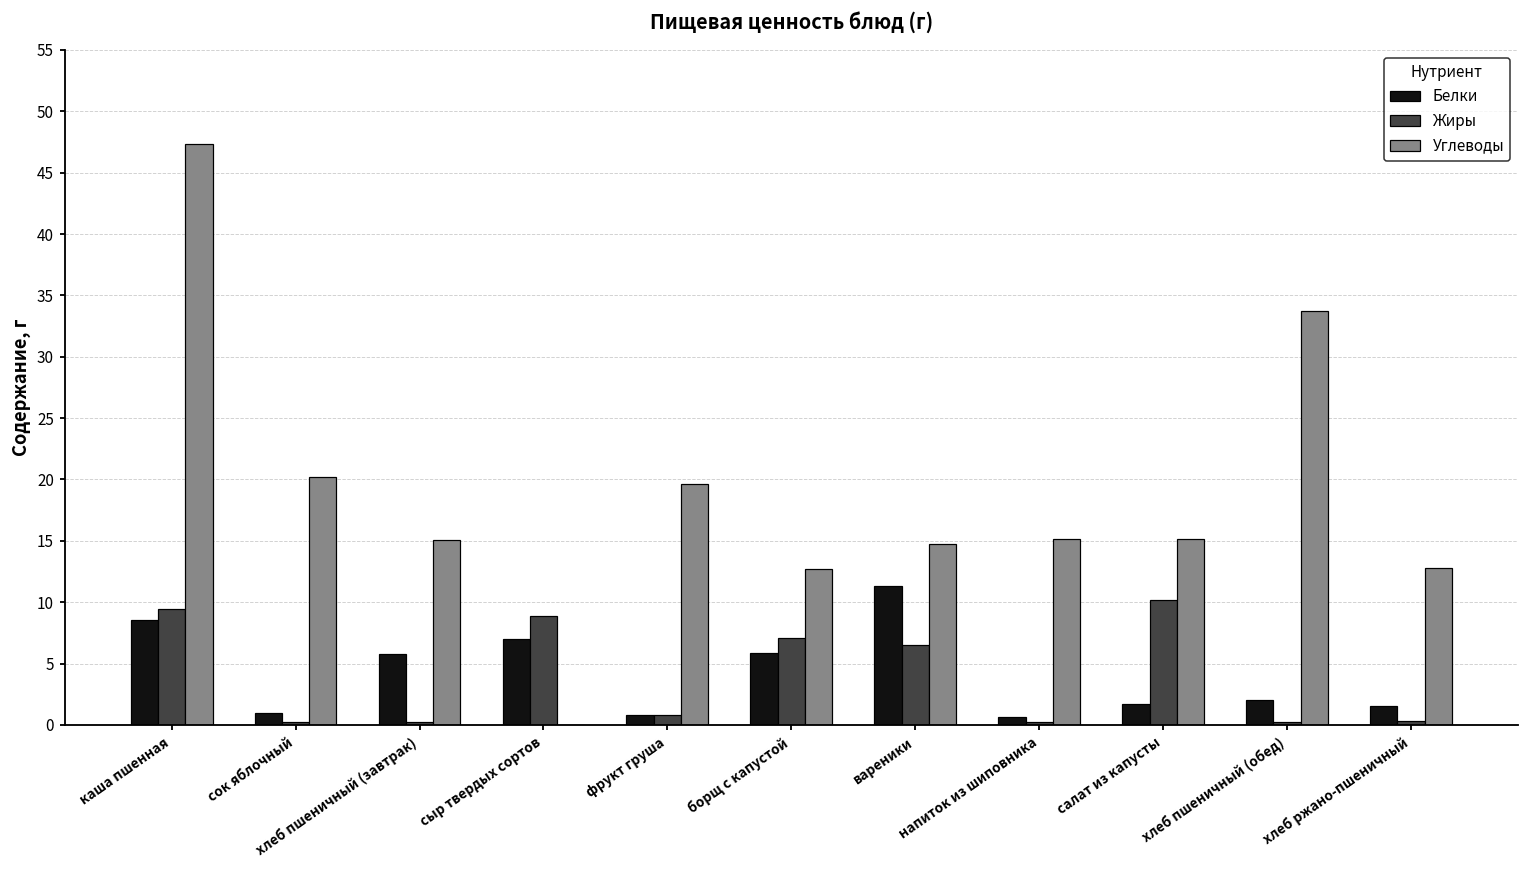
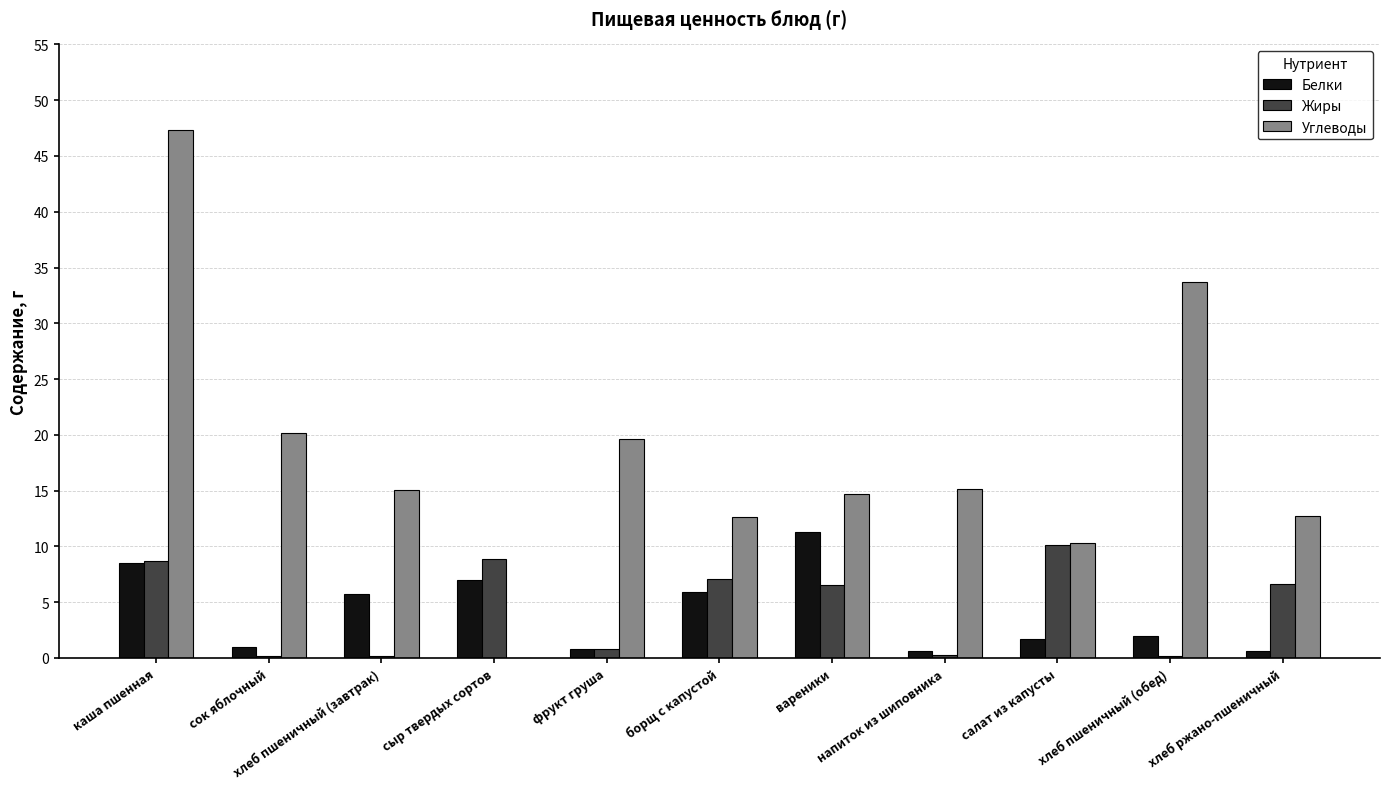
Жиры, каша пшенная: 9.5 -> 8.7
Углеводы, салат из капусты: 15.2 -> 10.3
Белки, хлеб ржано-пшеничный: 1.5 -> 0.6
Жиры, хлеб ржано-пшеничный: 0.3 -> 6.6
